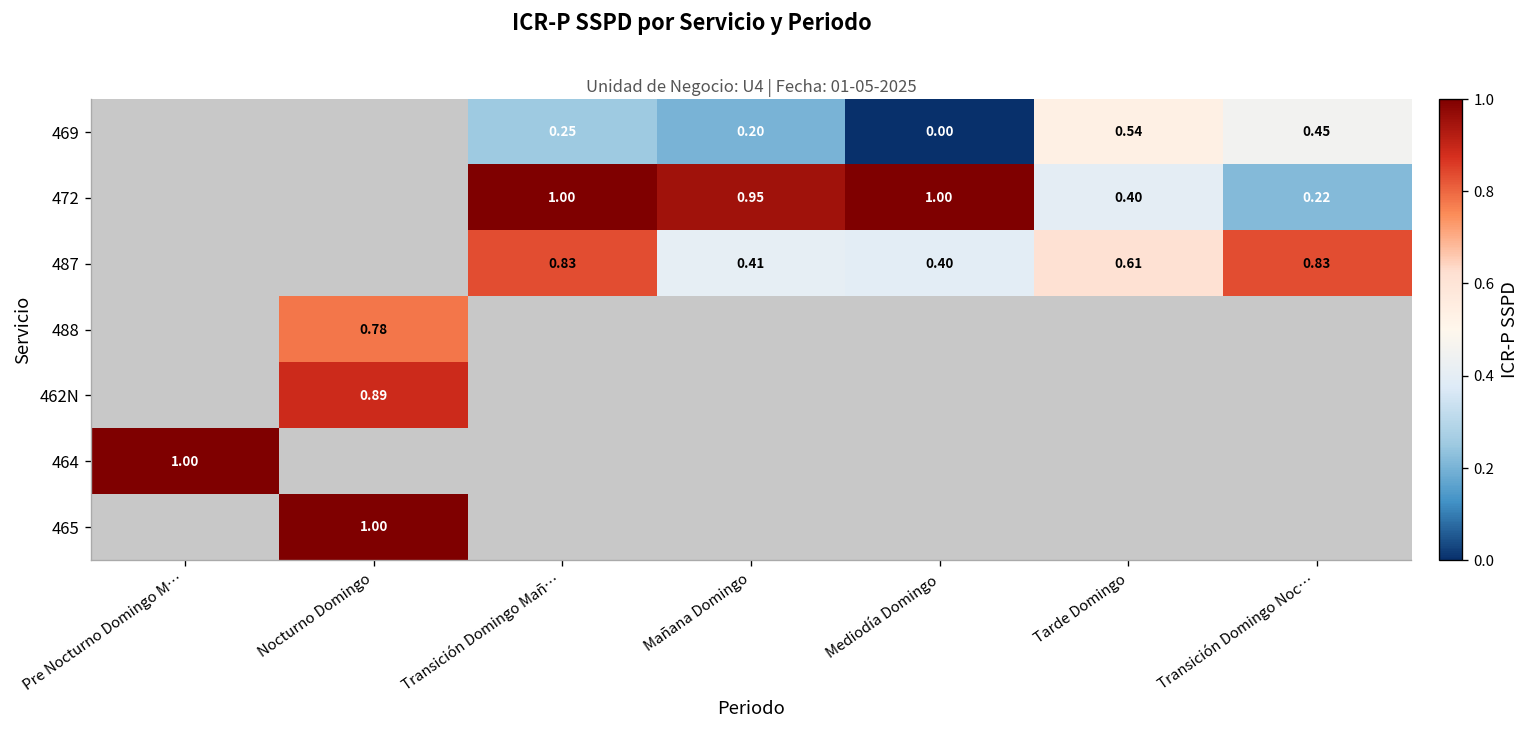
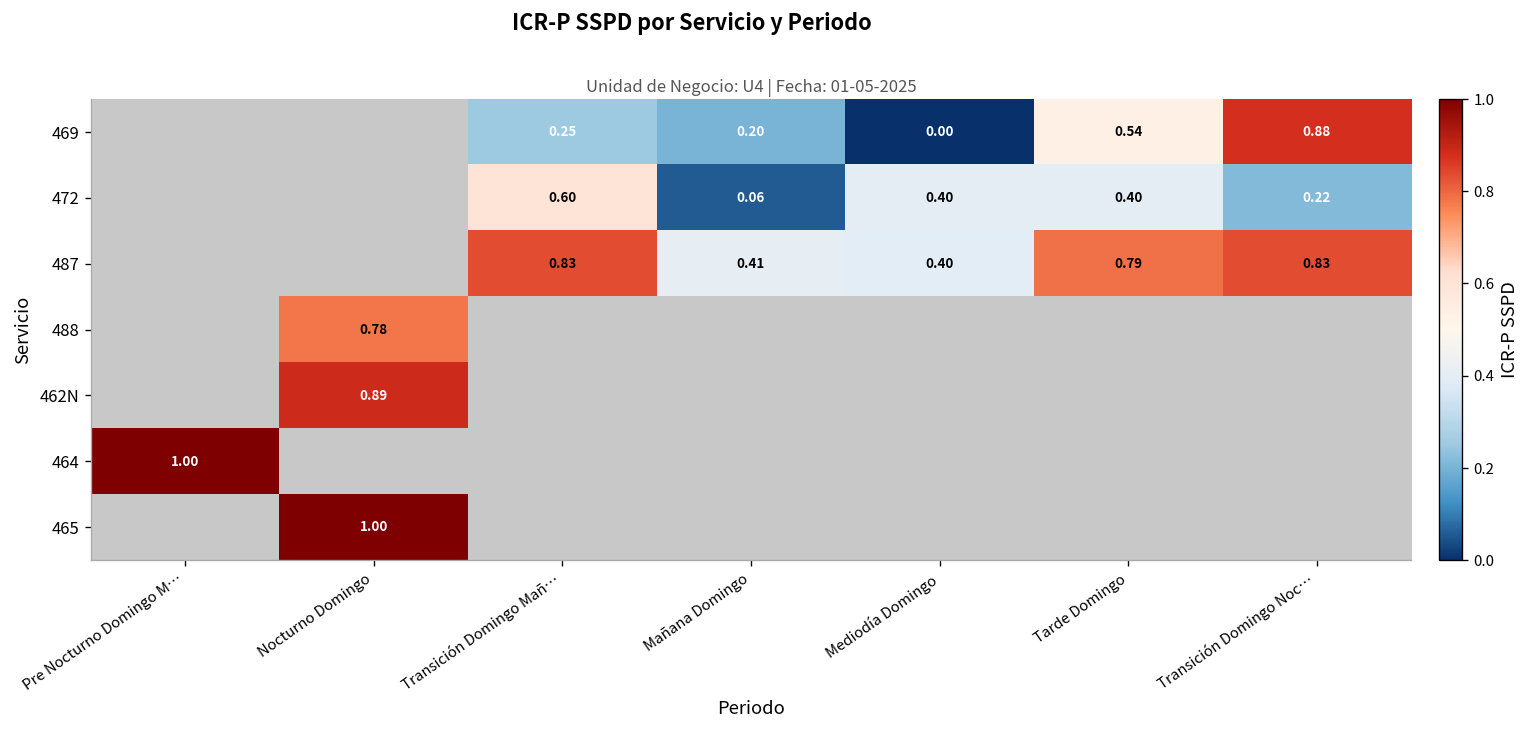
469, Transición Domingo Noc…: 0.45 -> 0.88
472, Transición Domingo Mañ…: 1.00 -> 0.60
472, Mañana Domingo: 0.95 -> 0.06
472, Mediodía Domingo: 1.00 -> 0.40
487, Tarde Domingo: 0.61 -> 0.79
